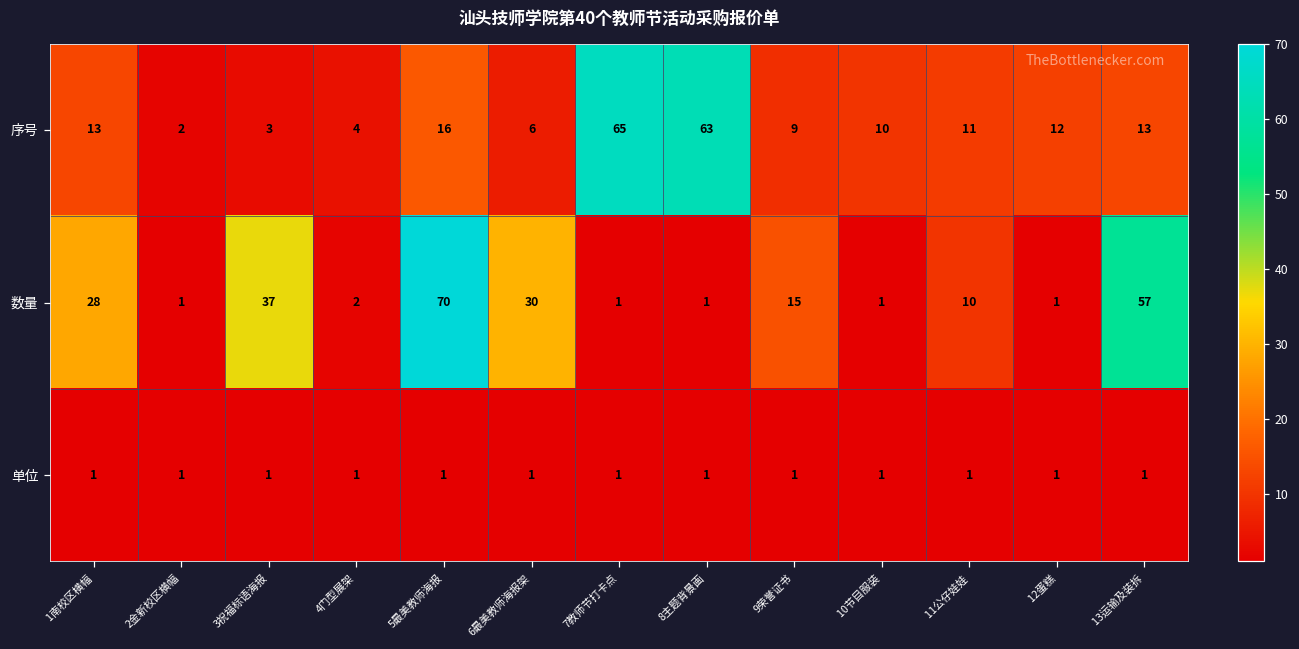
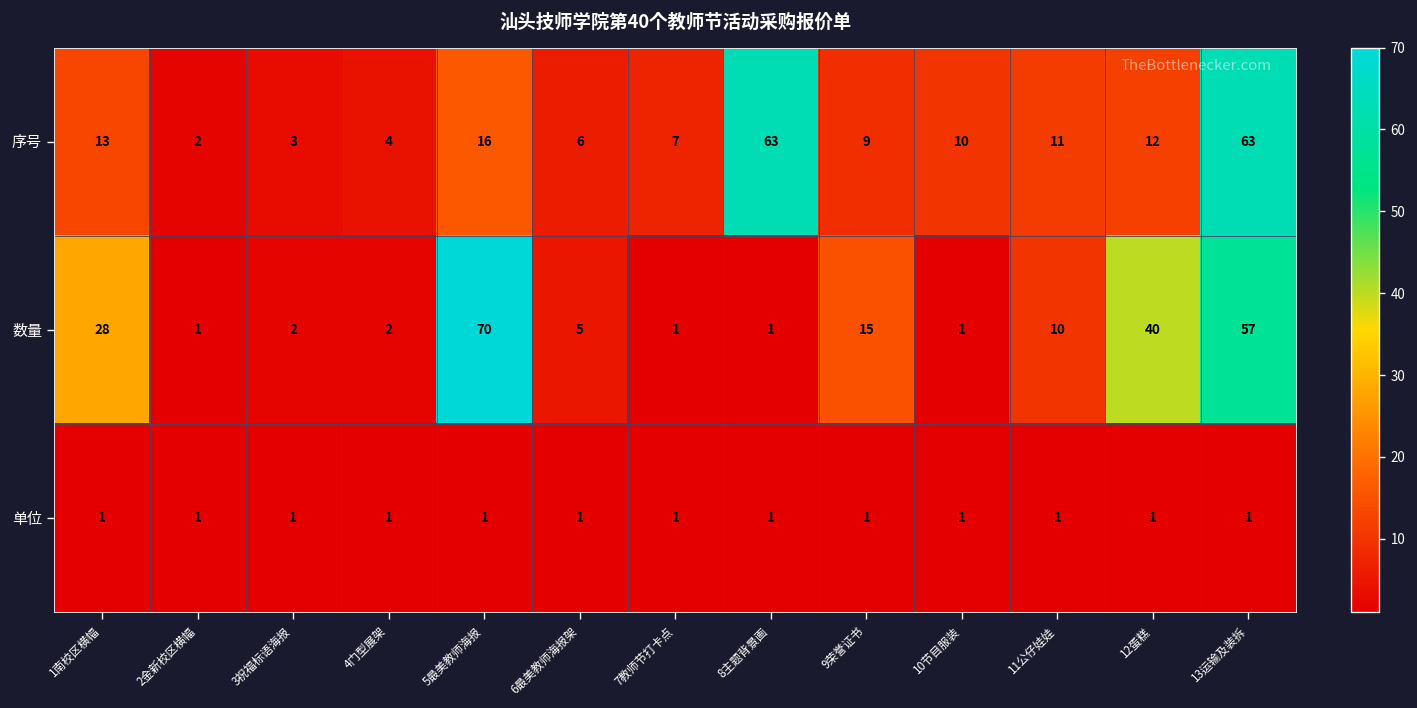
序号, 7教师节打卡点: 65 -> 7
序号, 13运输及装拆: 13 -> 63
数量, 3祝福标语海报: 37 -> 2
数量, 6最美教师海报架: 30 -> 5
数量, 12蛋糕: 1 -> 40
